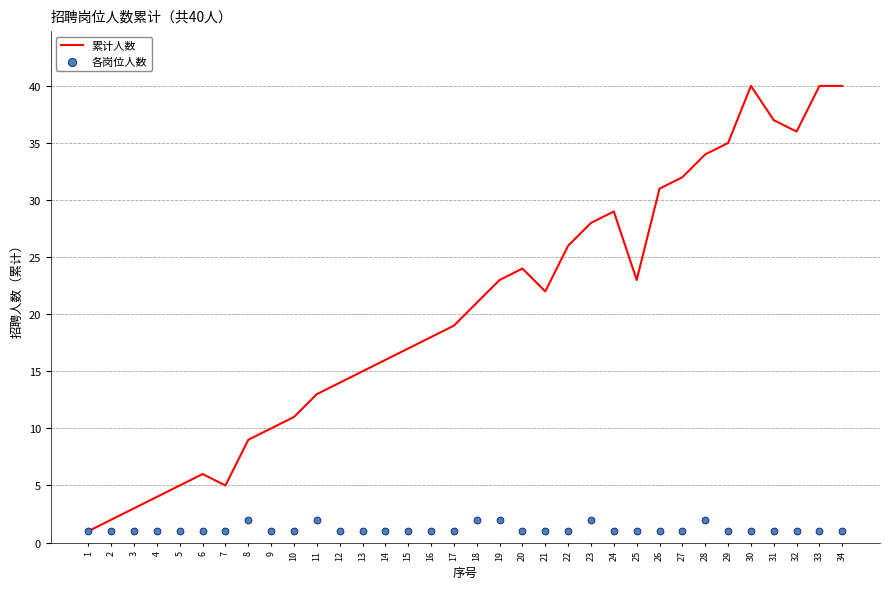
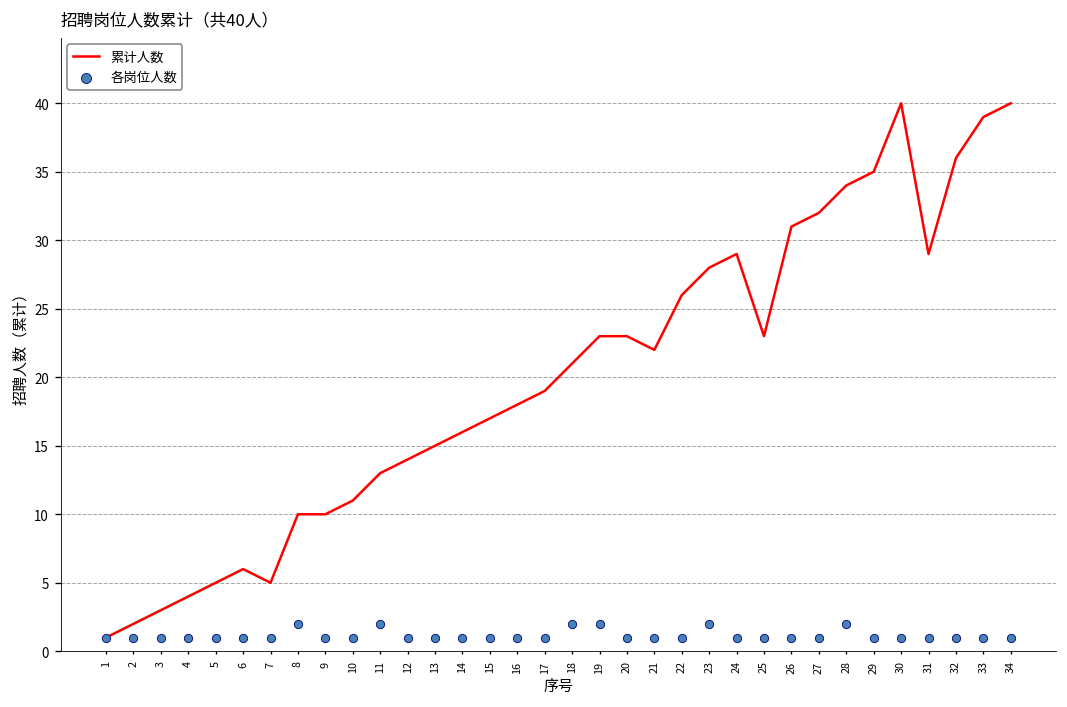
累计人数, 8: 9 -> 10
累计人数, 20: 24 -> 23
累计人数, 31: 37 -> 29
累计人数, 33: 40 -> 39
